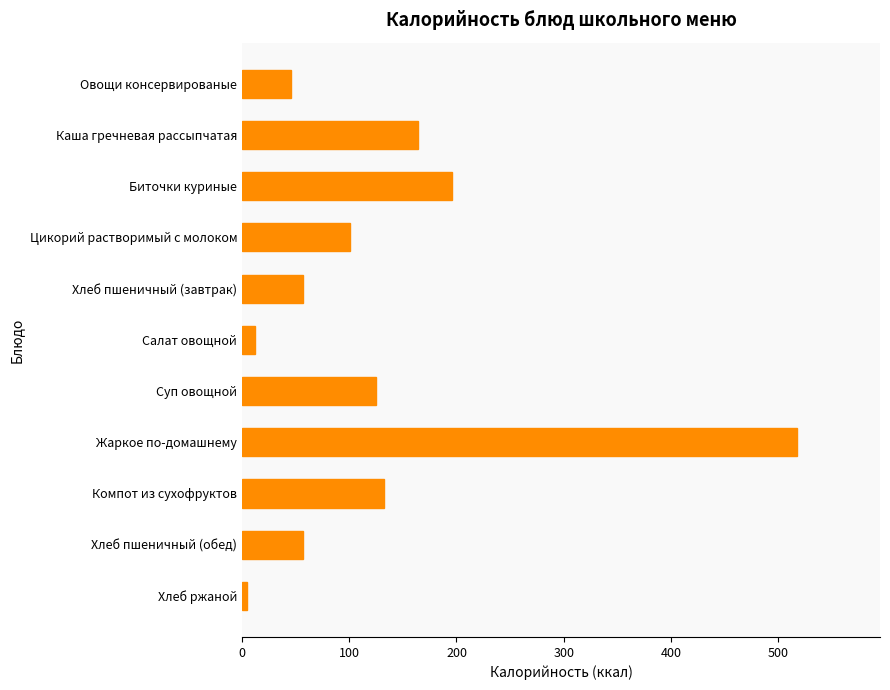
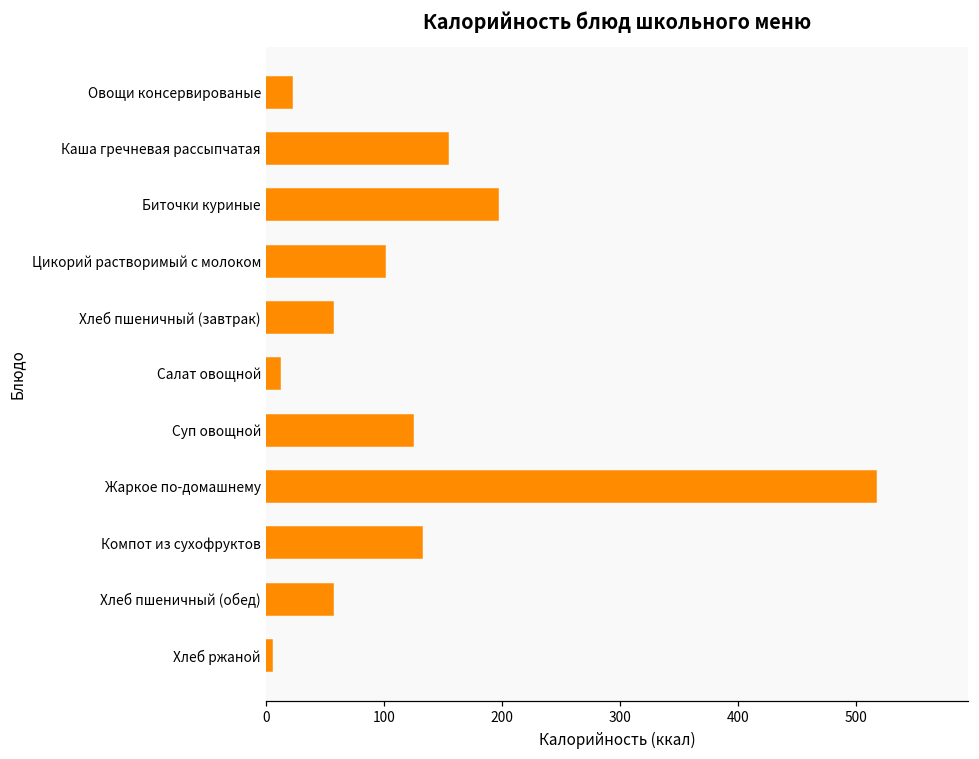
Овощи консервированые: 46 -> 22
Каша гречневая рассыпчатая: 164 -> 154
